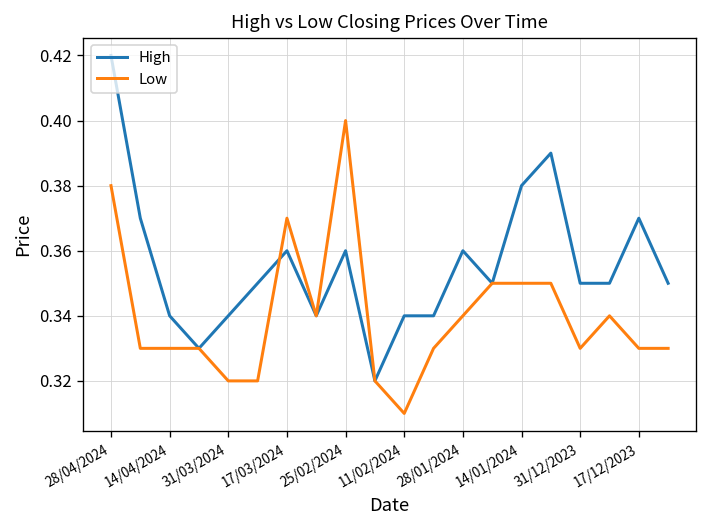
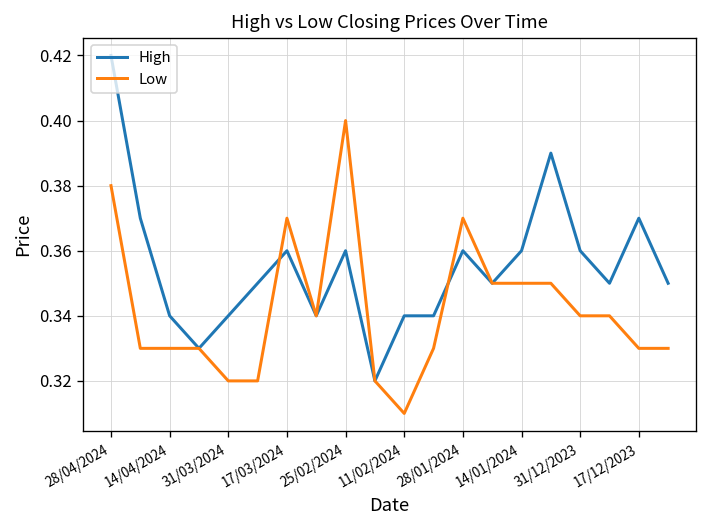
Low, 28/01/2024: 0.34 -> 0.37
High, 14/01/2024: 0.38 -> 0.36
High, 31/12/2023: 0.35 -> 0.36
Low, 31/12/2023: 0.33 -> 0.34
